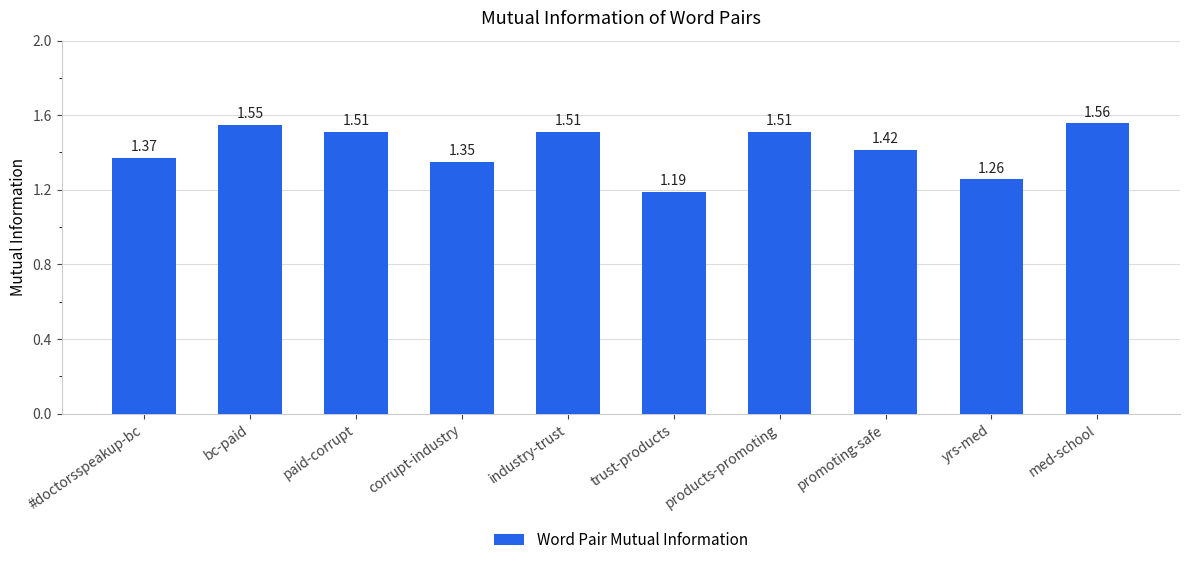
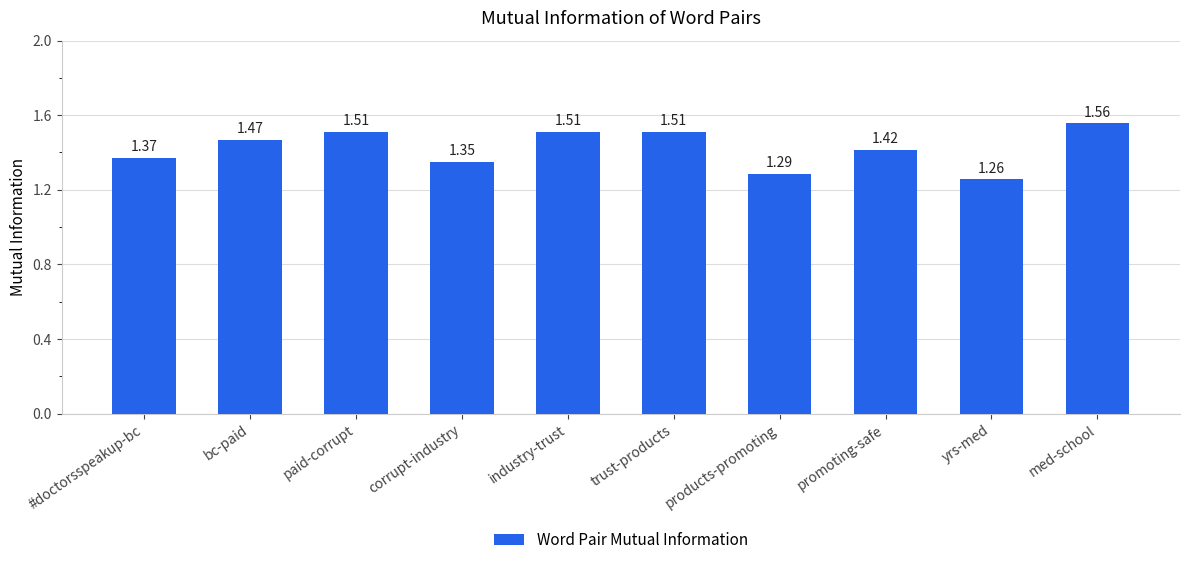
bc-paid: 1.55 -> 1.47
trust-products: 1.19 -> 1.51
products-promoting: 1.51 -> 1.29
